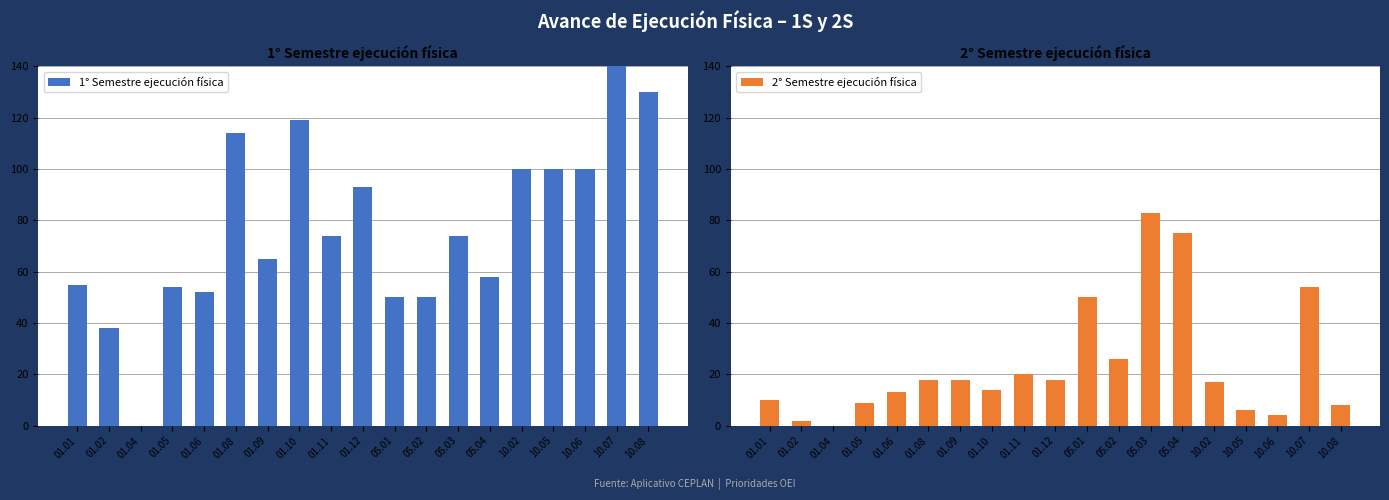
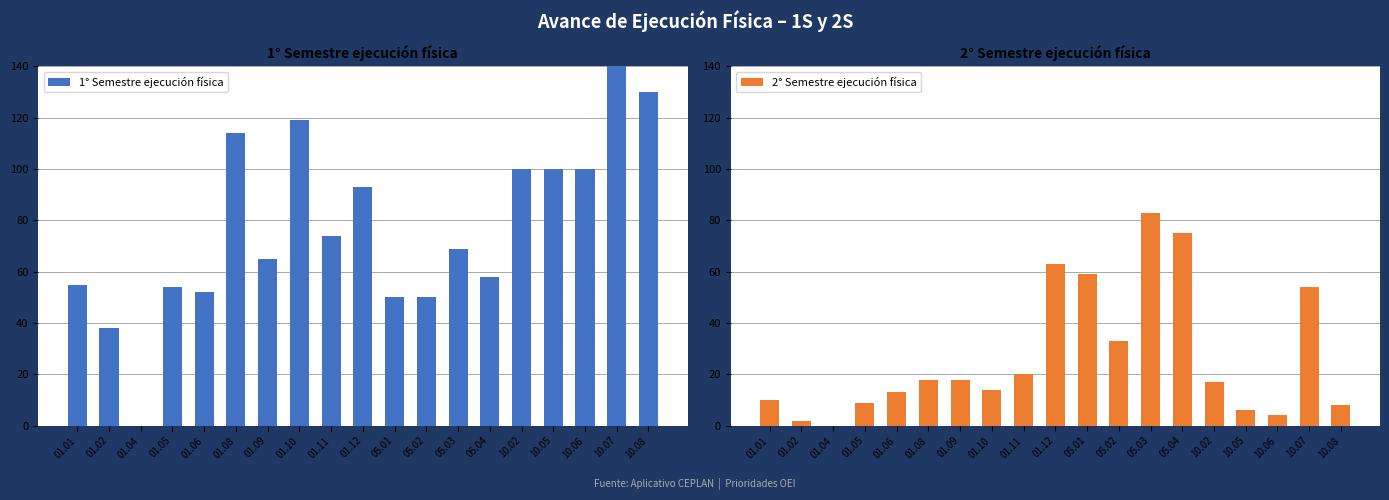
1° Semestre ejecución física, 05.03: 74 -> 69
2° Semestre ejecución física, 01.12: 18 -> 63
2° Semestre ejecución física, 05.01: 50 -> 59
2° Semestre ejecución física, 05.02: 26 -> 33
